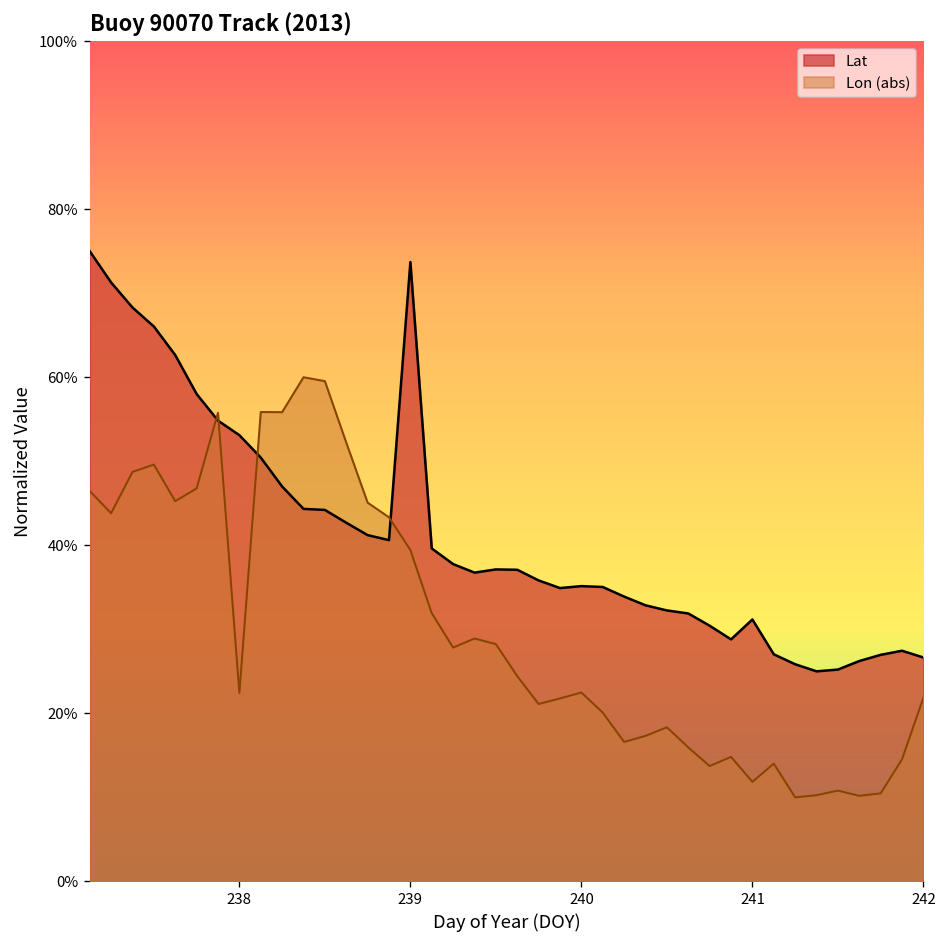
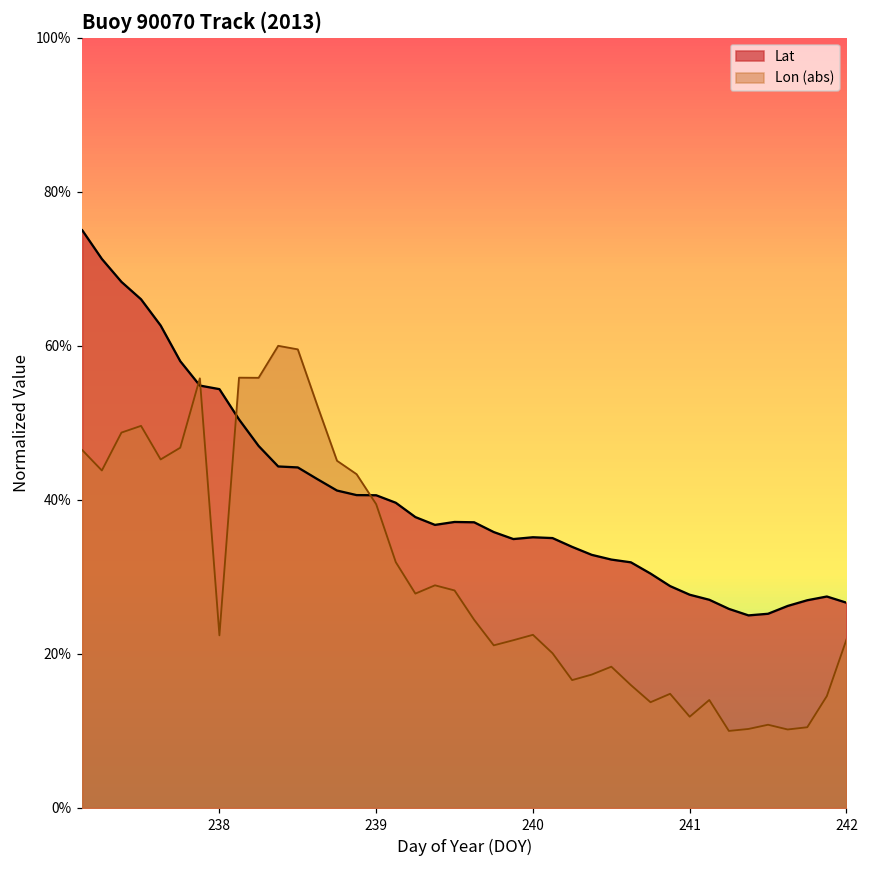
Lat, 238: 53% -> 54%
Lat, 239: 74% -> 41%
Lat, 241: 31% -> 28%
